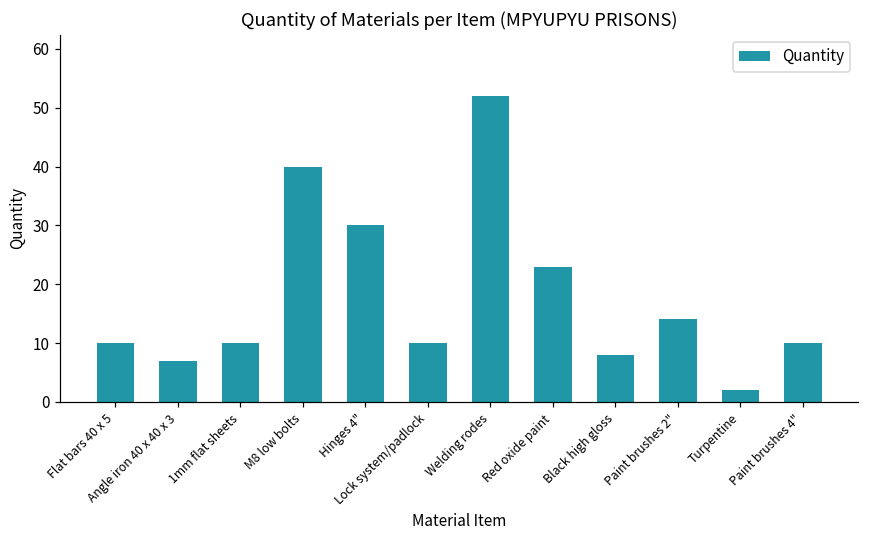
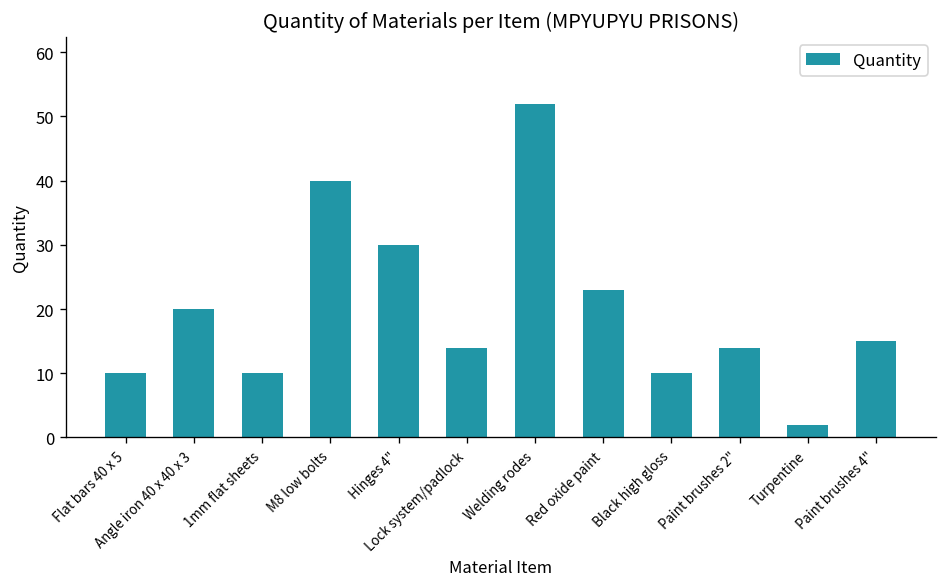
Angle iron 40 x 40 x 3: 7 -> 20
Lock system/padlock: 10 -> 14
Black high gloss: 8 -> 10
Paint brushes 4": 10 -> 15
